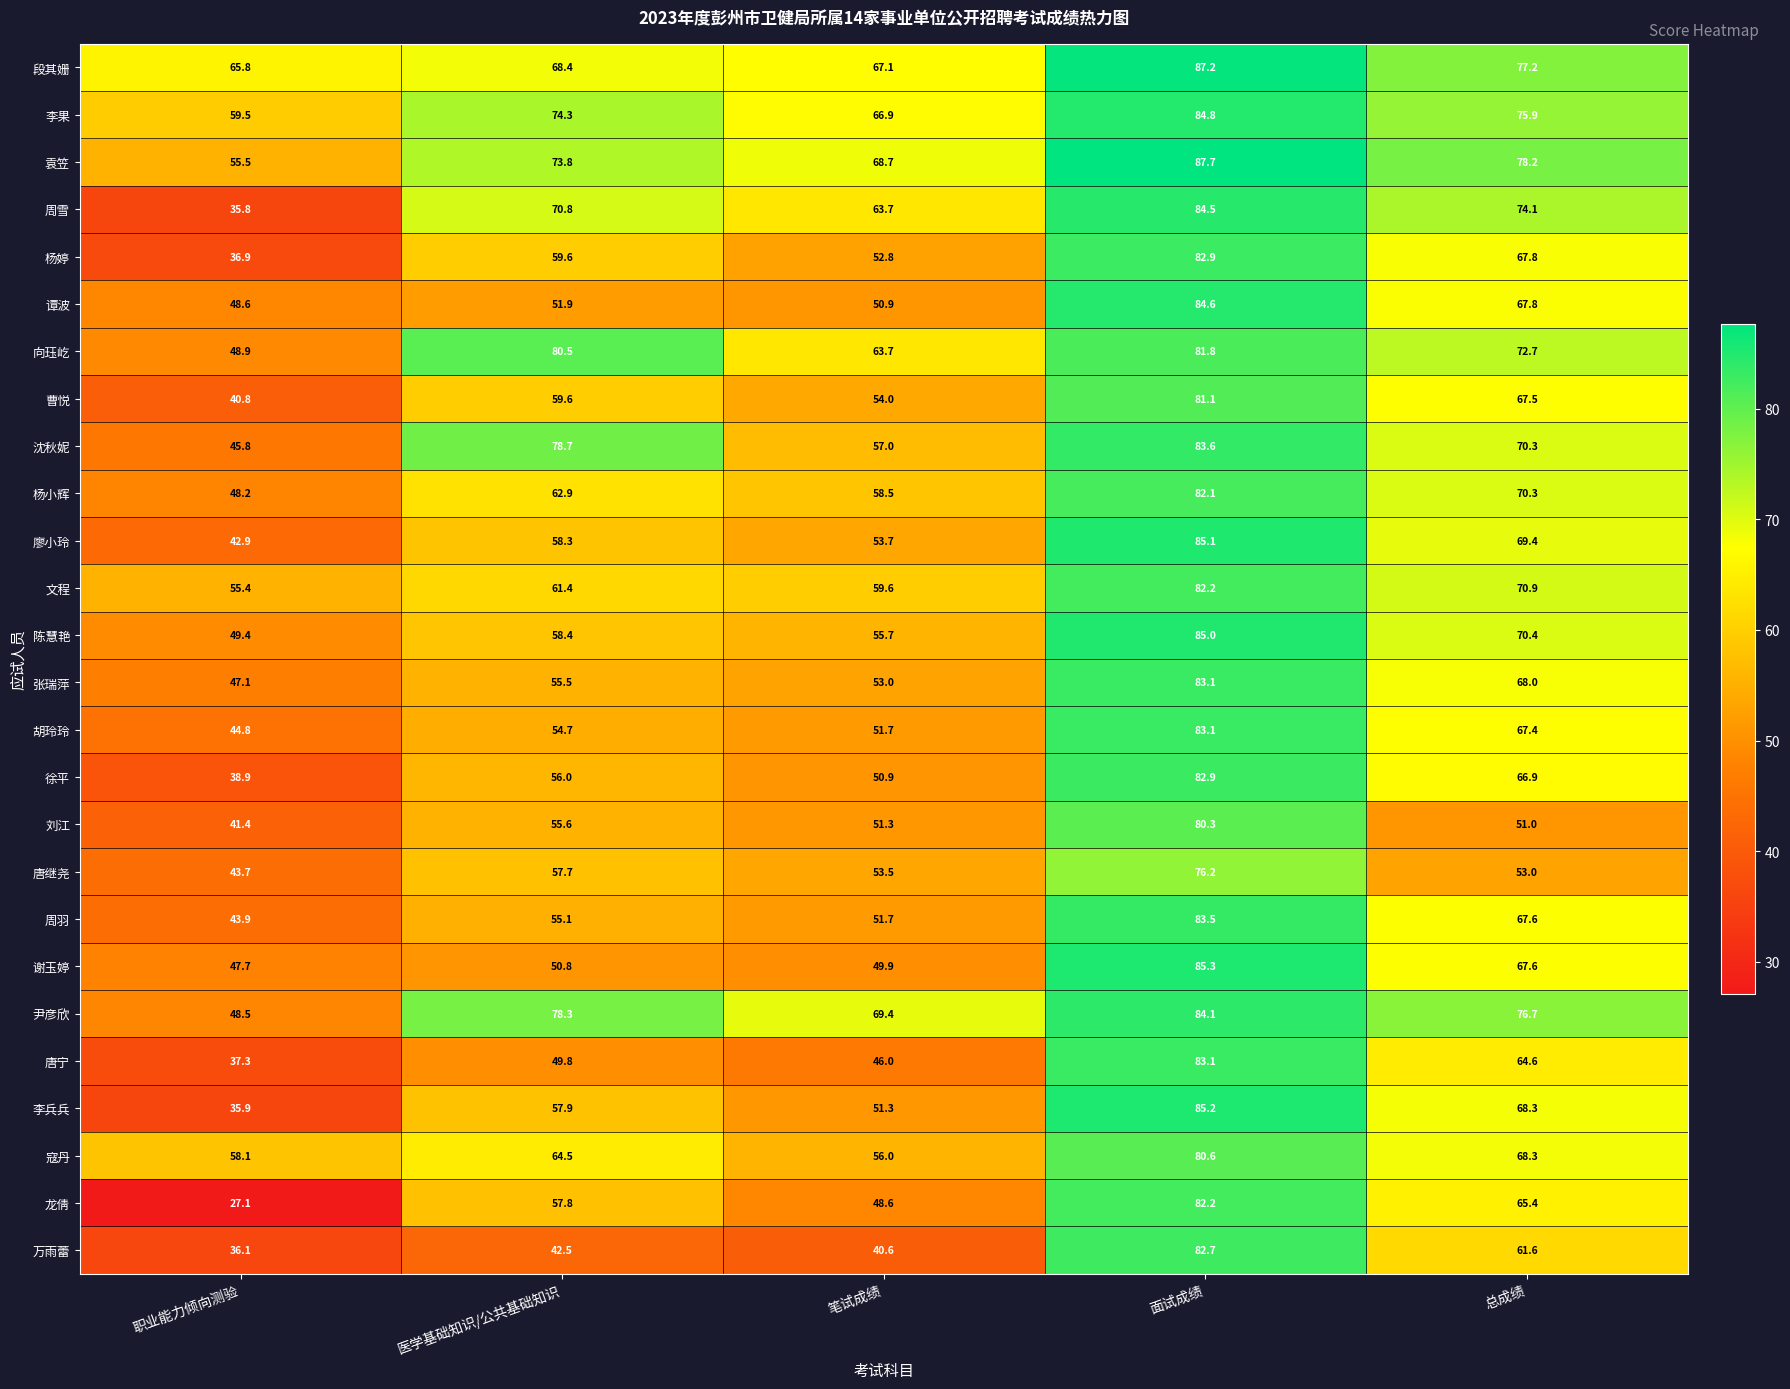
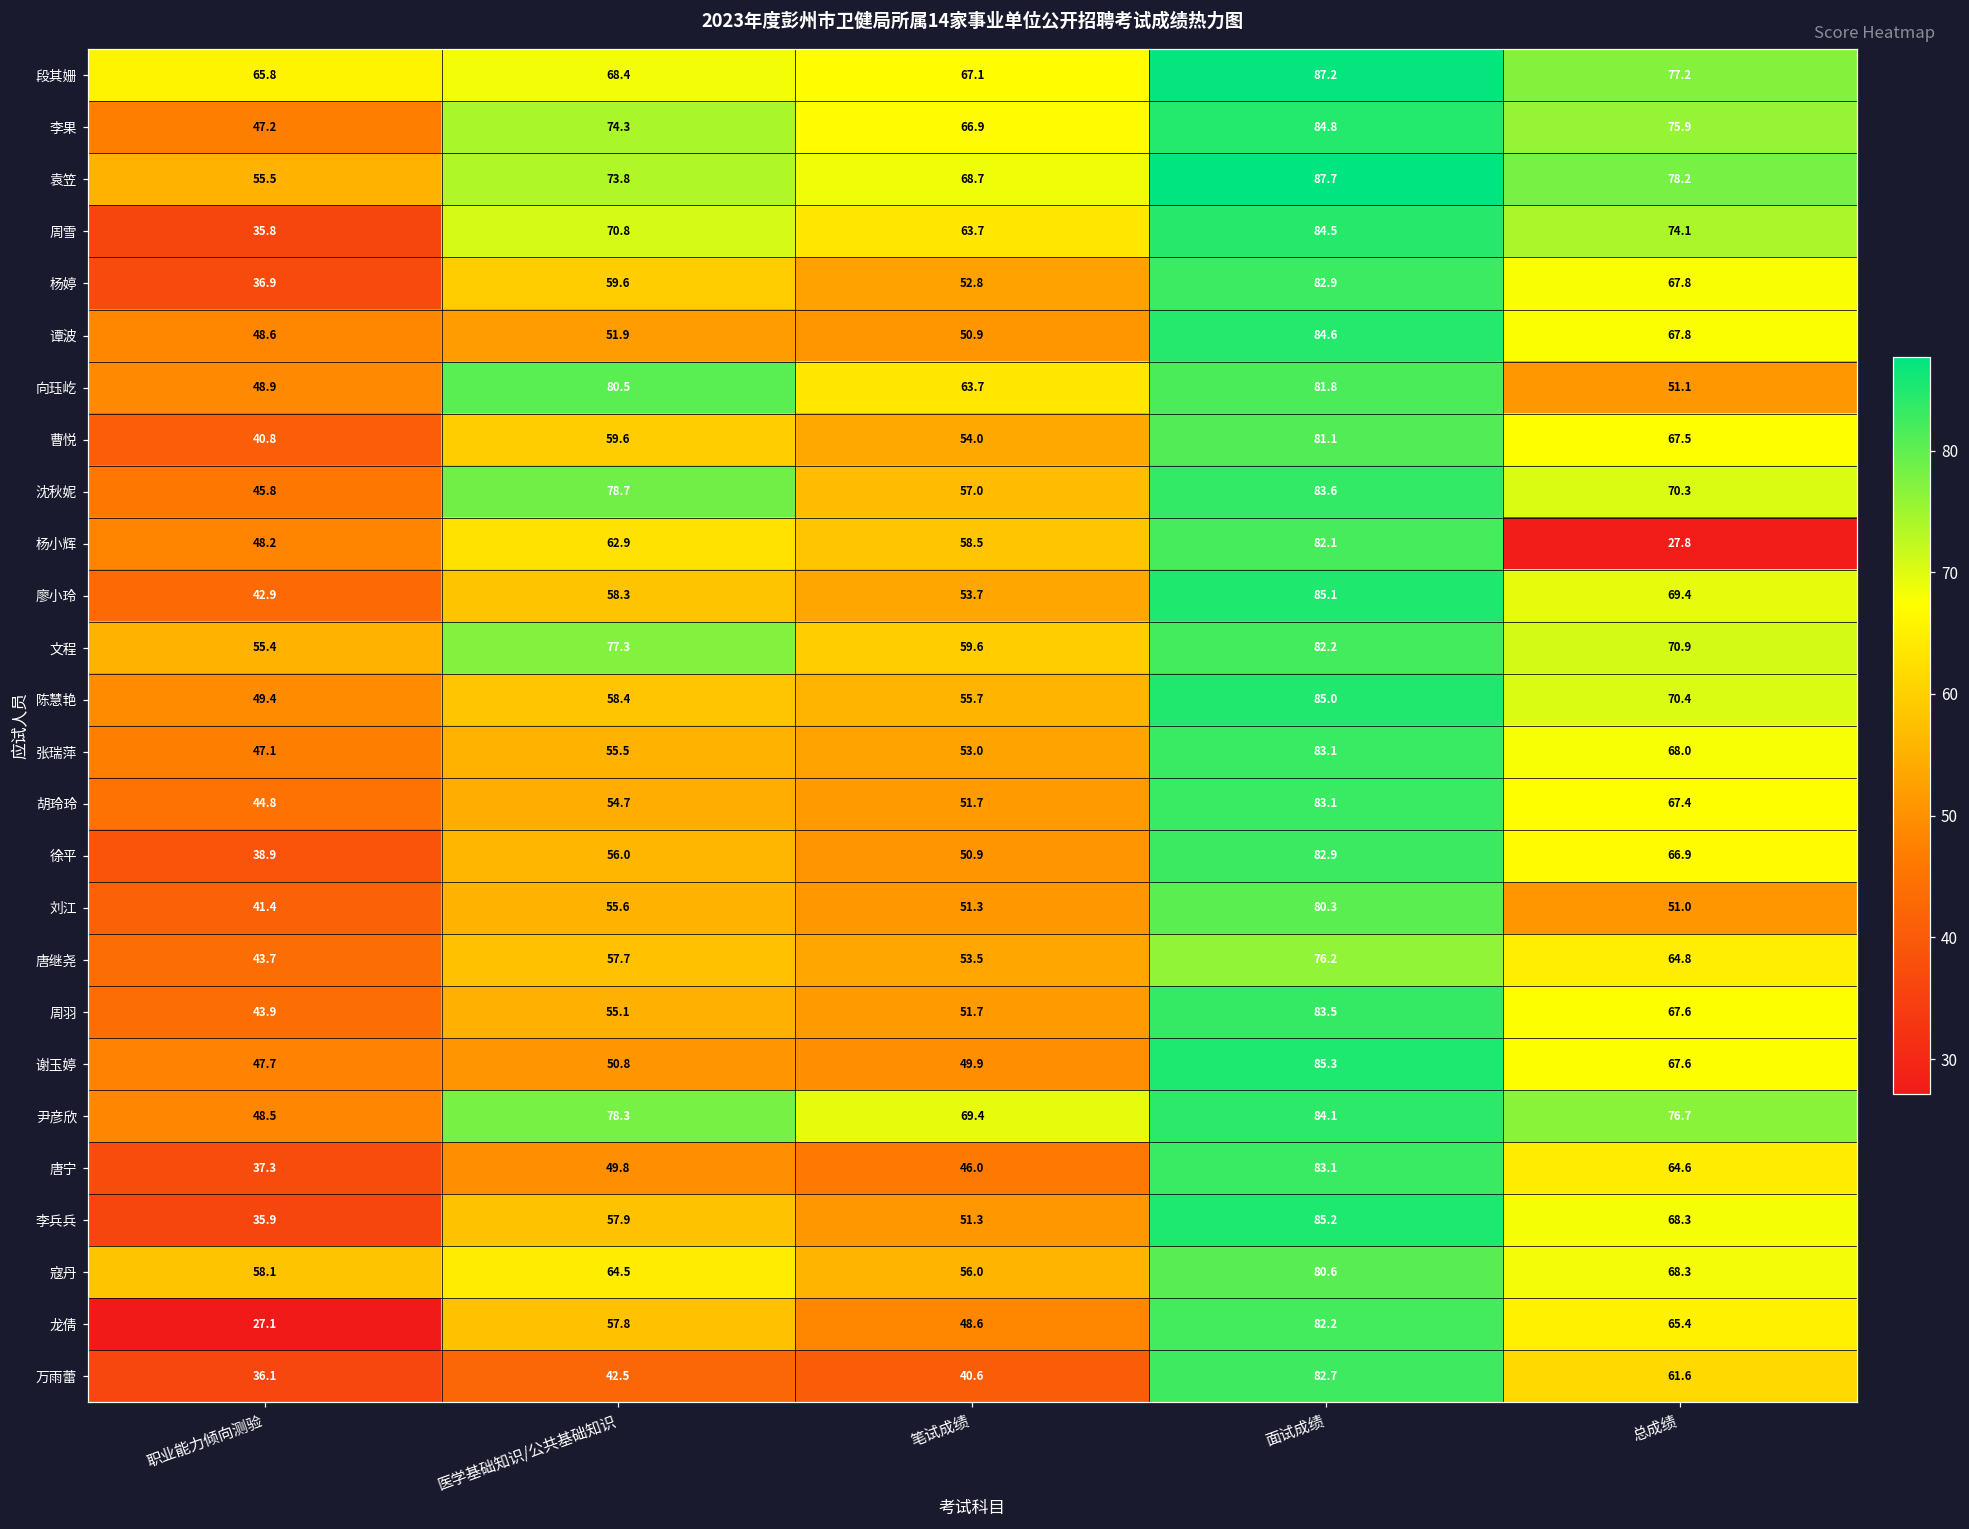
李果, 职业能力倾向测验: 59.5 -> 47.2
向珏屹, 总成绩: 72.7 -> 51.1
杨小辉, 总成绩: 70.3 -> 27.8
文程, 医学基础知识/公共基础知识: 61.4 -> 77.3
唐继尧, 总成绩: 53.0 -> 64.8
